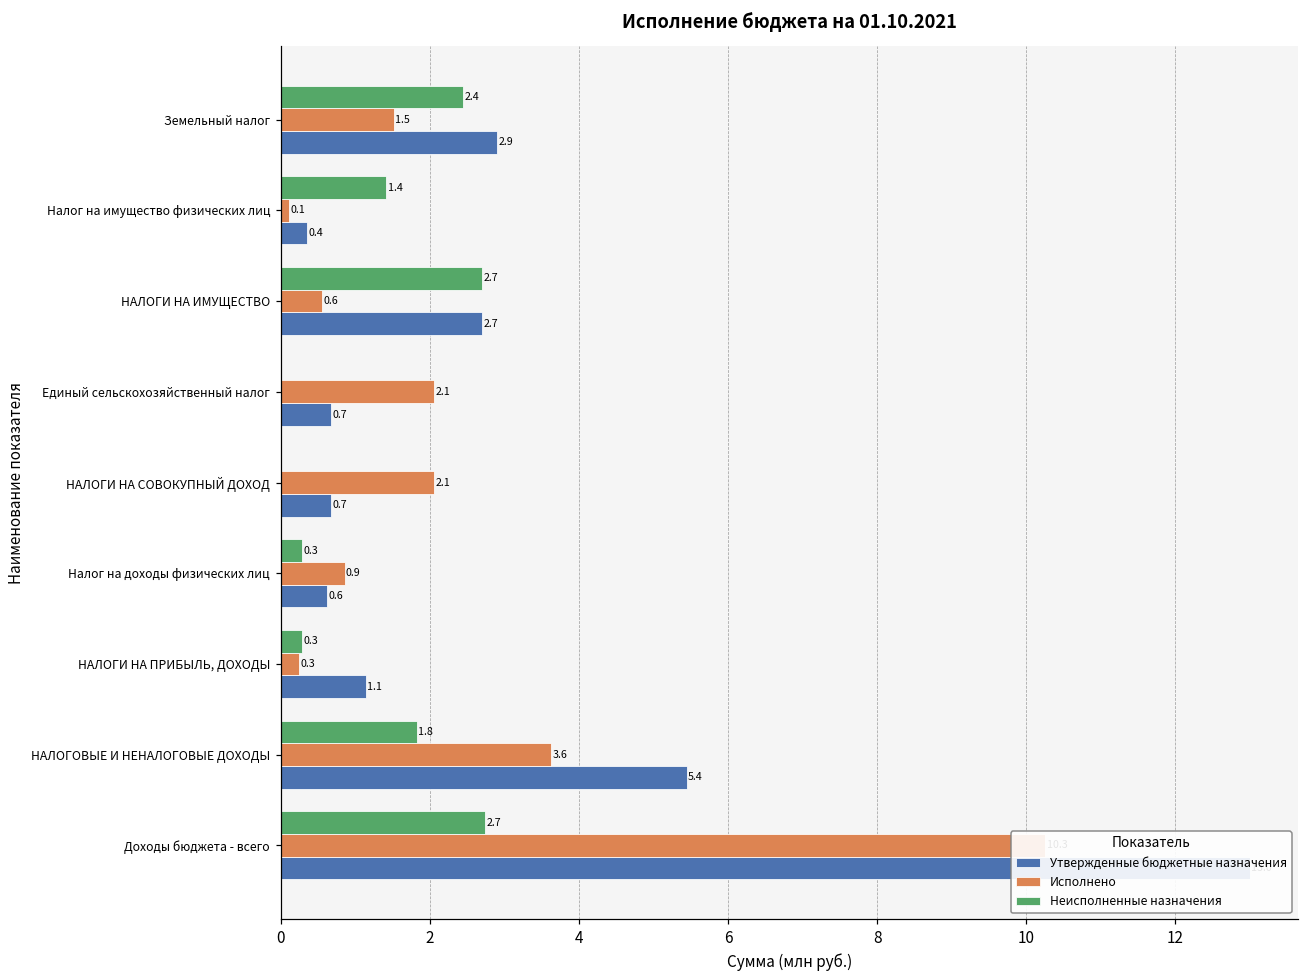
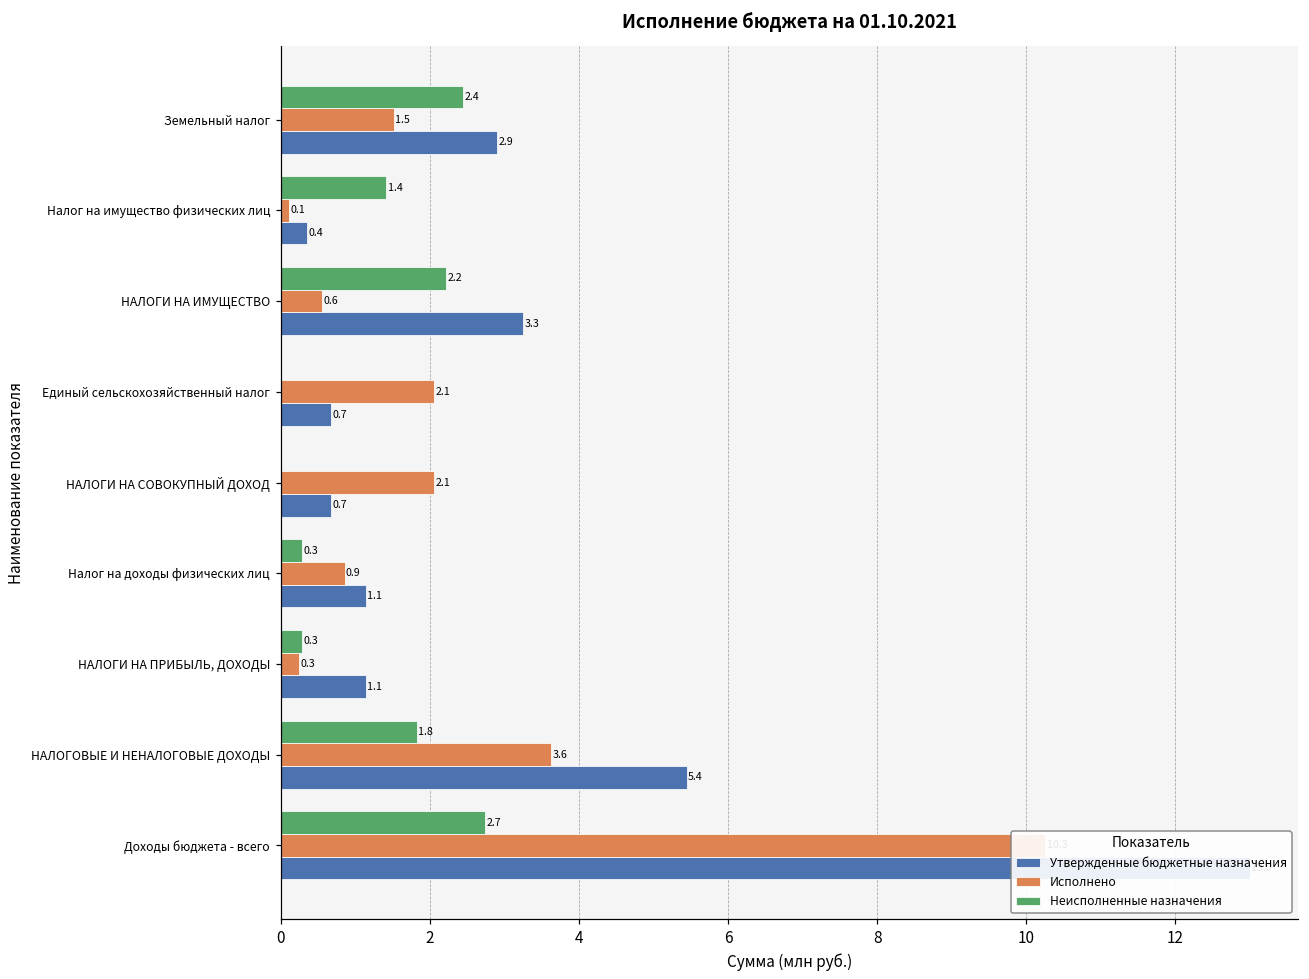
Неисполненные назначения, НАЛОГИ НА ИМУЩЕСТВО: 2.7 -> 2.2
Утвержденные бюджетные назначения, НАЛОГИ НА ИМУЩЕСТВО: 2.7 -> 3.3
Утвержденные бюджетные назначения, Налог на доходы физических лиц: 0.6 -> 1.1
